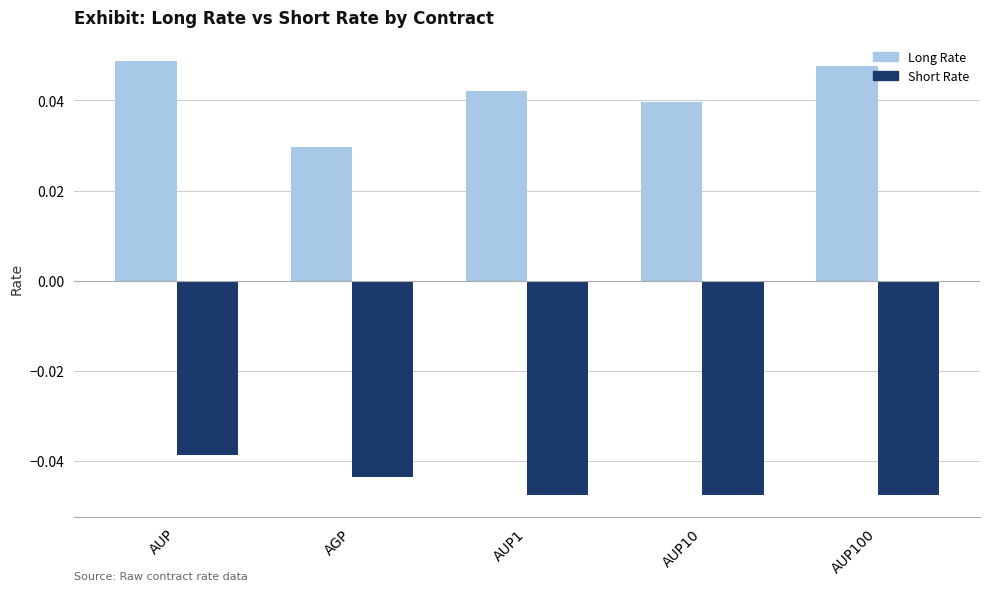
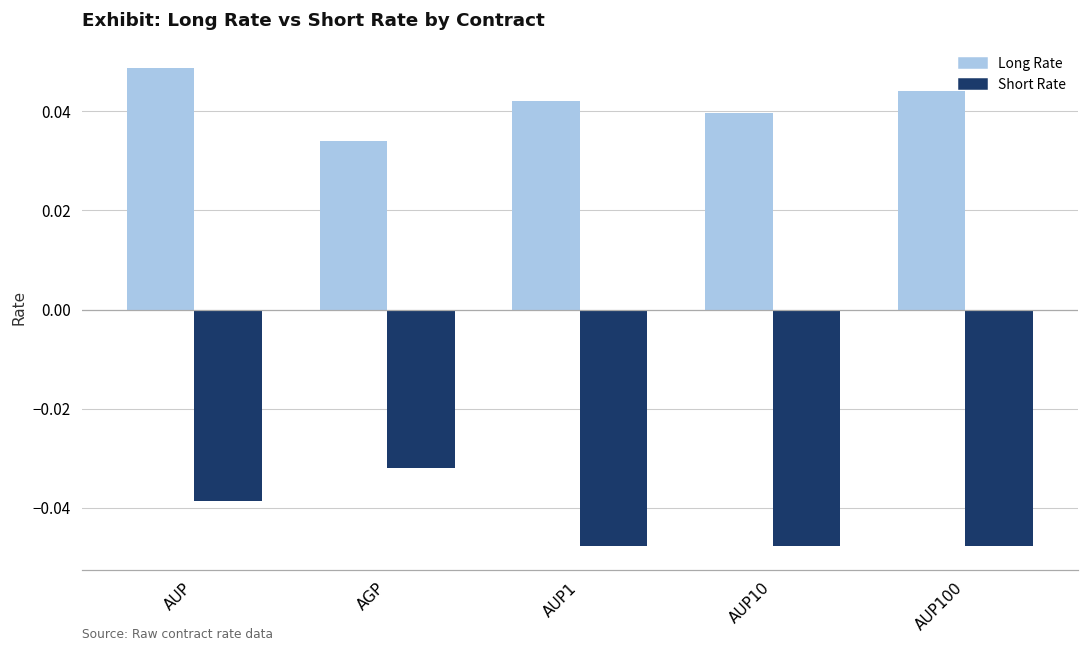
Long Rate, AGP: 0.030 -> 0.034
Short Rate, AGP: -0.044 -> -0.032
Long Rate, AUP100: 0.048 -> 0.044
